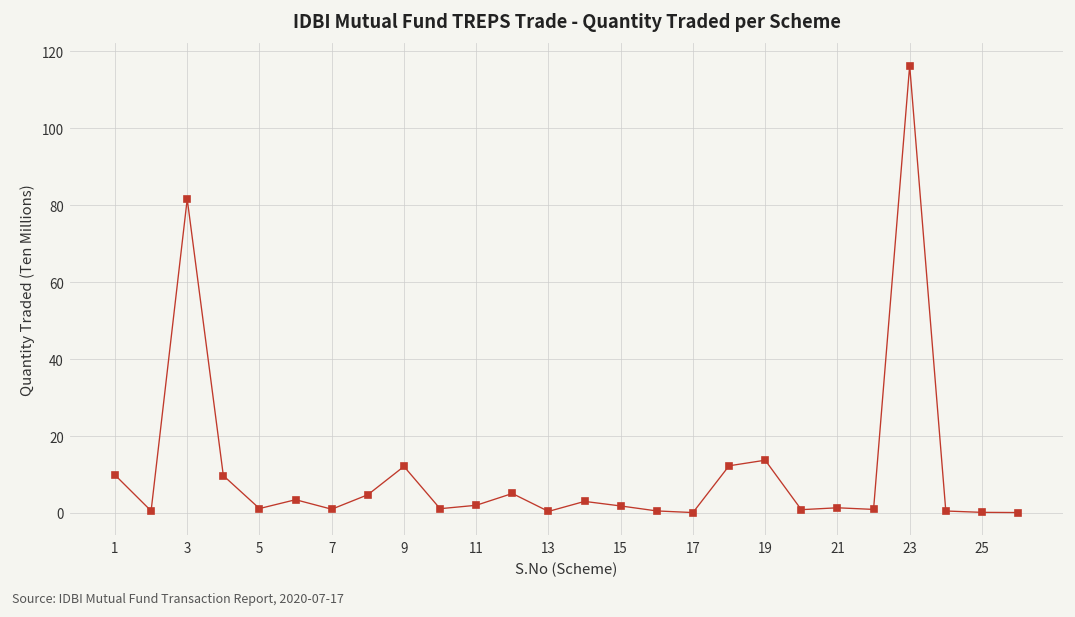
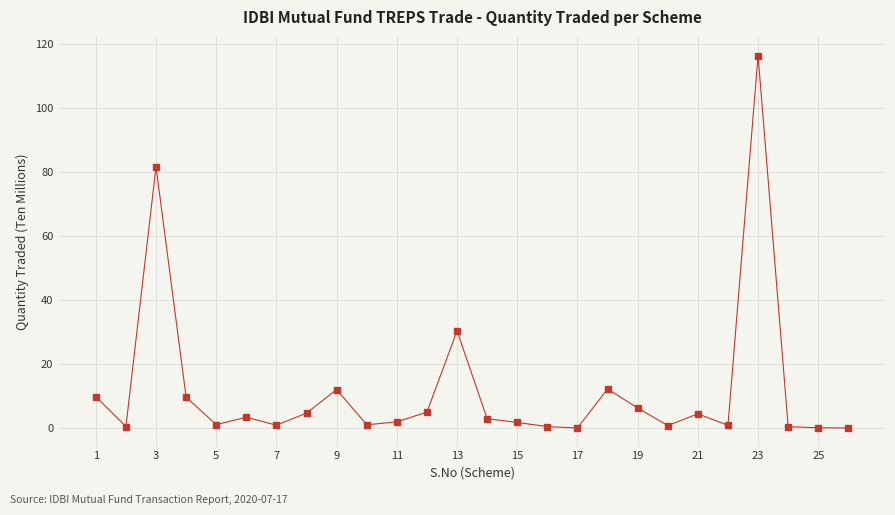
13: 0 -> 30
19: 14 -> 6
21: 1 -> 5
